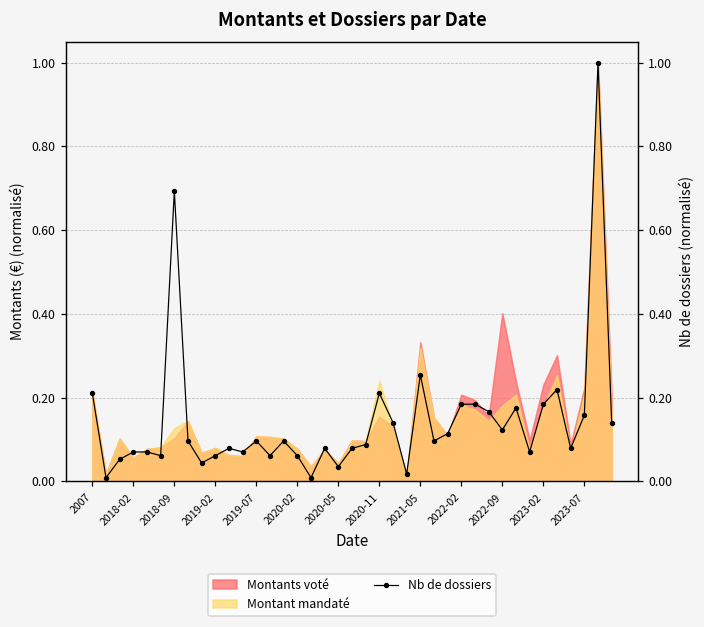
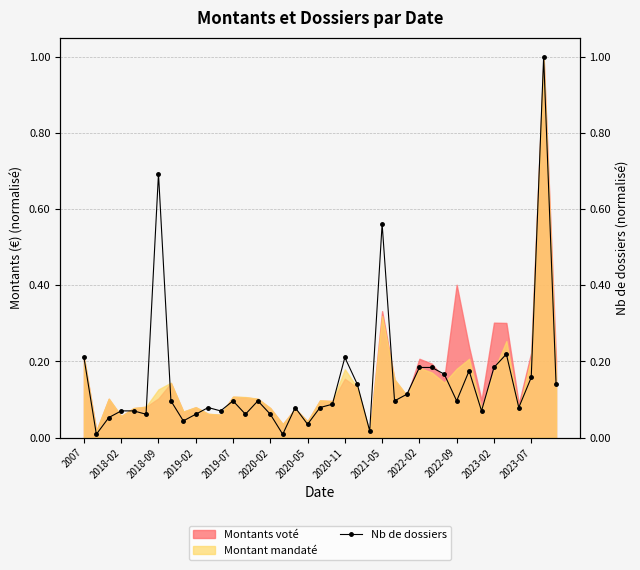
Montant mandaté, 2020-11: 0.24 -> 0.18
Nb de dossiers, 2021-05: 0.25 -> 0.56
Nb de dossiers, 2022-09: 0.12 -> 0.10
Montants voté, 2023-02: 0.23 -> 0.30
